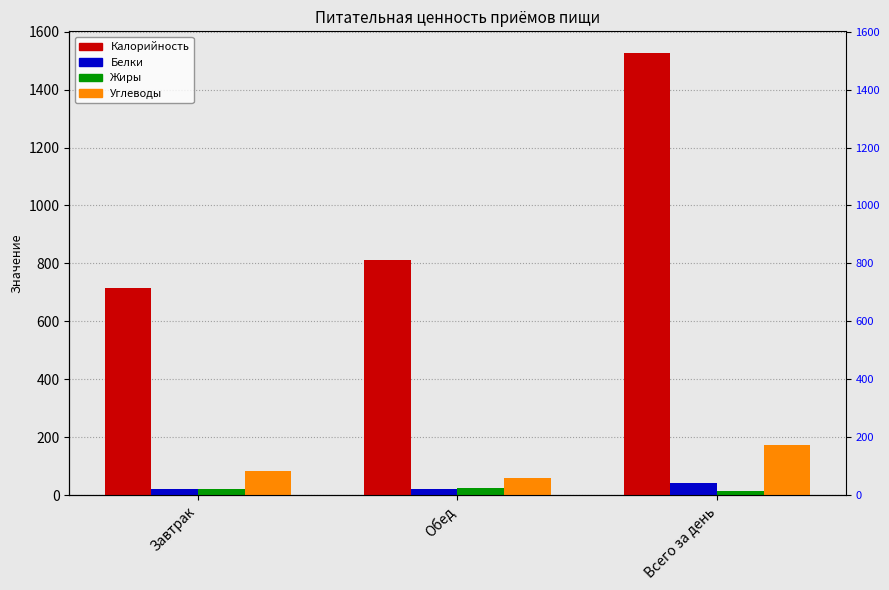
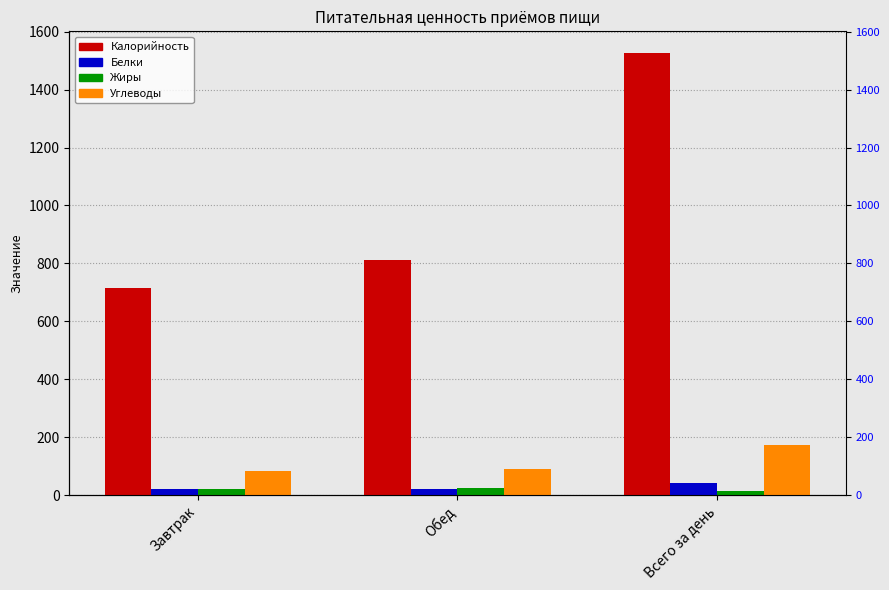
Углеводы, Обед: 60 -> 90
